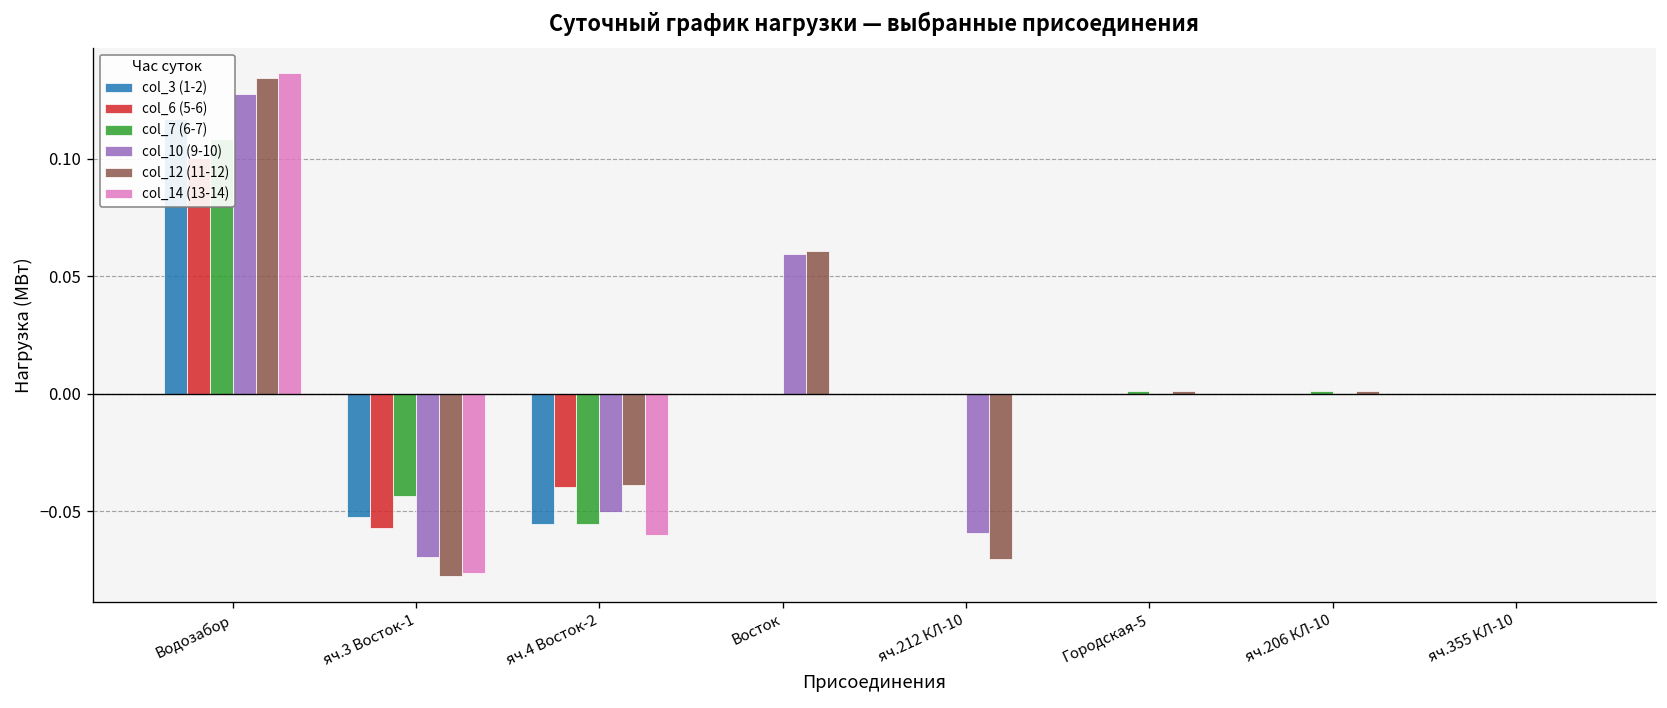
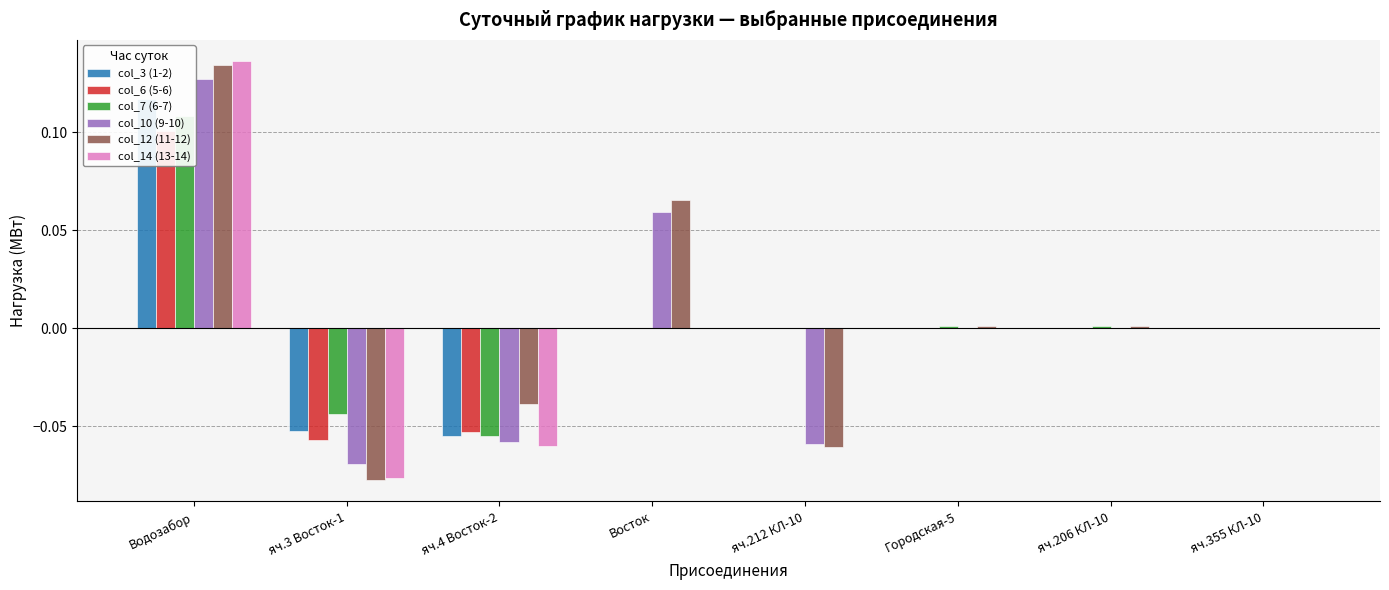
col_6 (5-6), яч.4 Восток-2: -0.040 -> -0.053
col_10 (9-10), яч.4 Восток-2: -0.050 -> -0.058
col_12 (11-12), Восток: 0.061 -> 0.066
col_12 (11-12), яч.212 КЛ-10: -0.070 -> -0.061
